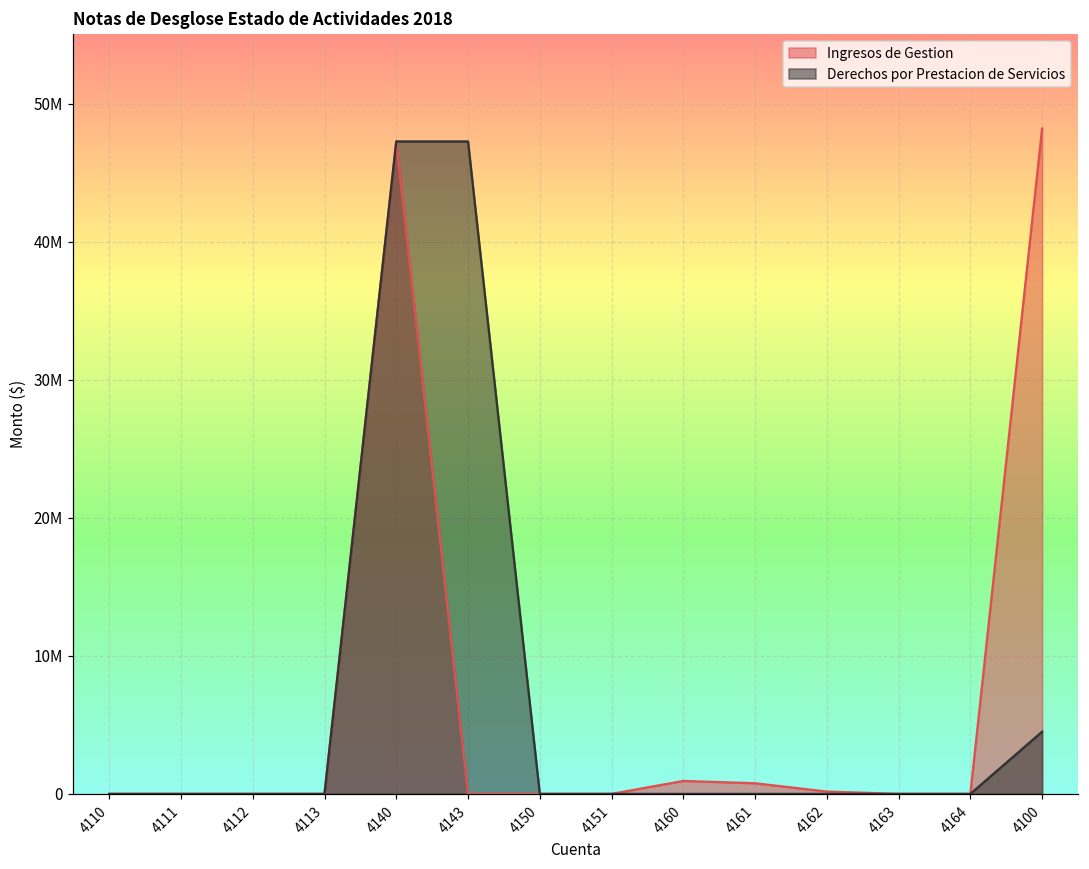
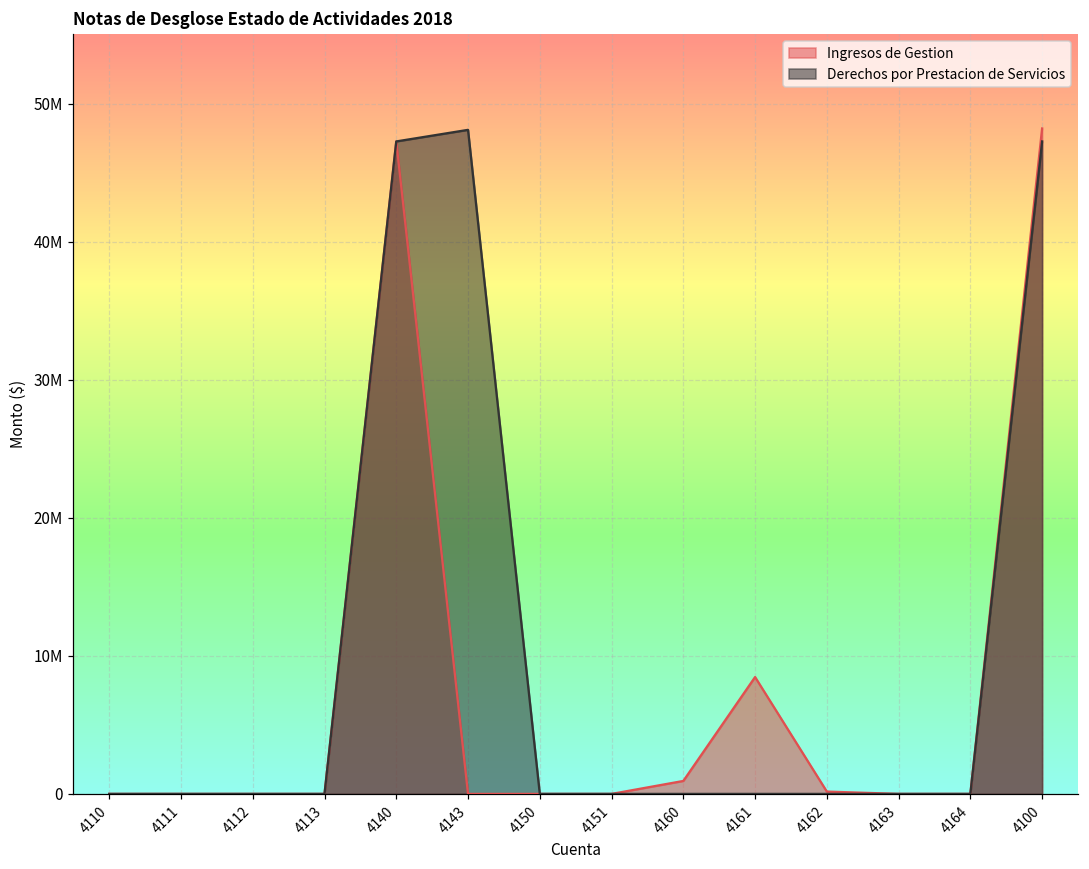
Derechos por Prestacion de Servicios, 4143: 47300000 -> 48100000
Ingresos de Gestion, 4161: 800000 -> 8500000
Derechos por Prestacion de Servicios, 4100: 4500000 -> 47300000
